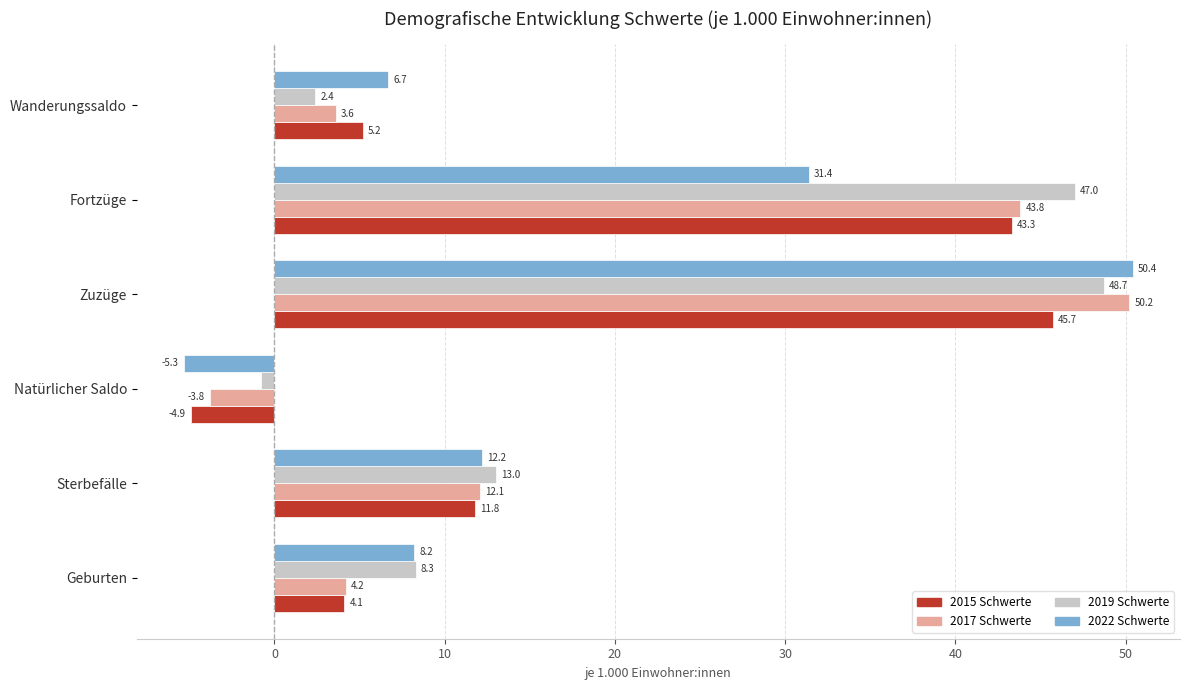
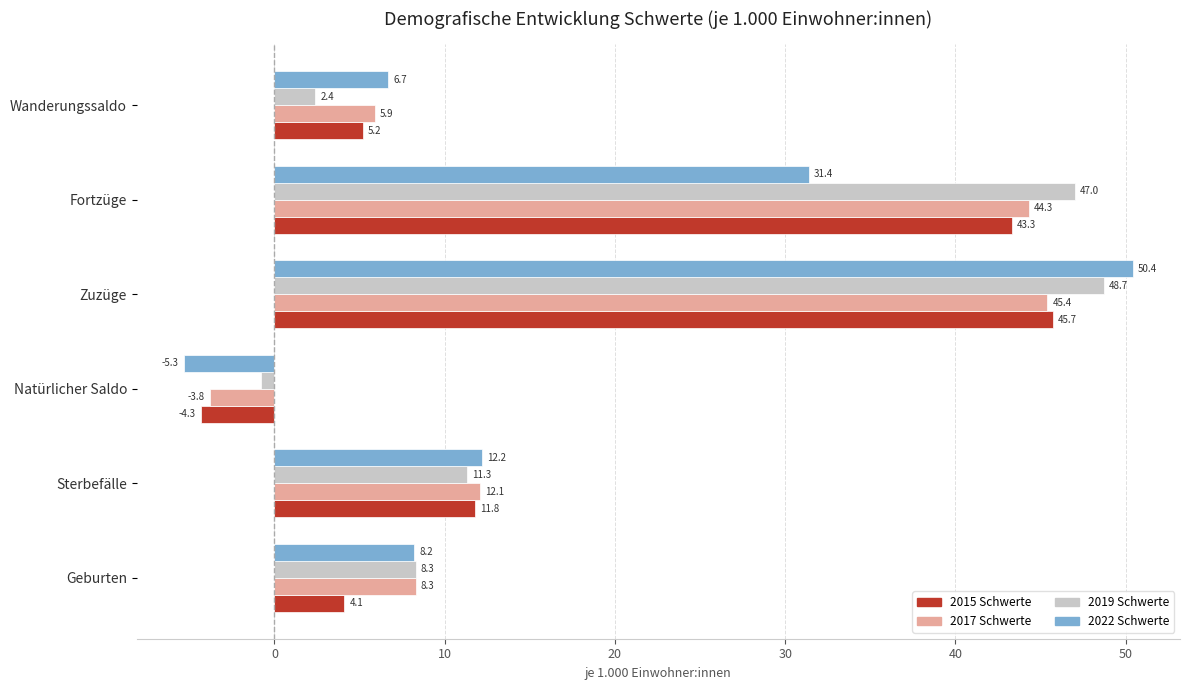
2017 Schwerte, Wanderungssaldo: 3.6 -> 5.9
2017 Schwerte, Fortzüge: 43.8 -> 44.3
2017 Schwerte, Zuzüge: 50.2 -> 45.4
2015 Schwerte, Natürlicher Saldo: -4.9 -> -4.3
2019 Schwerte, Sterbefälle: 13.0 -> 11.3
2017 Schwerte, Geburten: 4.2 -> 8.3
